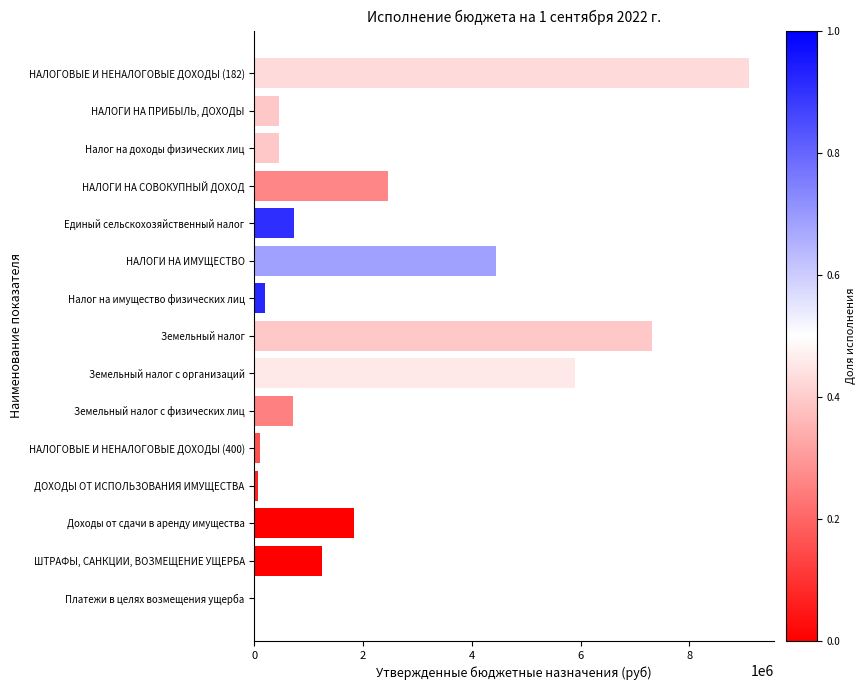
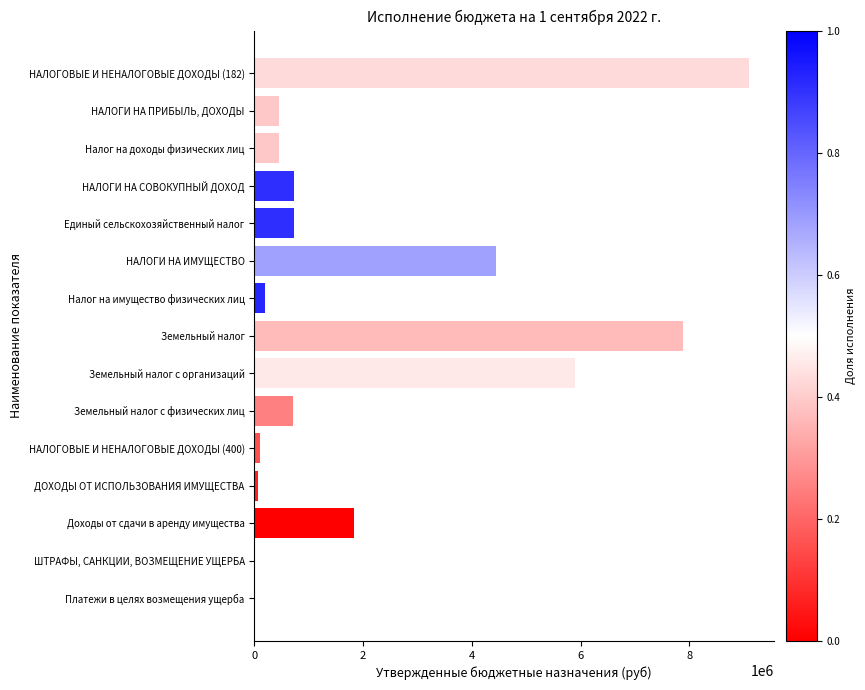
НАЛОГИ НА СОВОКУПНЫЙ ДОХОД: 2500000 -> 700000
Земельный налог: 7300000 -> 7900000
ШТРАФЫ, САНКЦИИ, ВОЗМЕЩЕНИЕ УЩЕРБА: 1200000 -> 0
